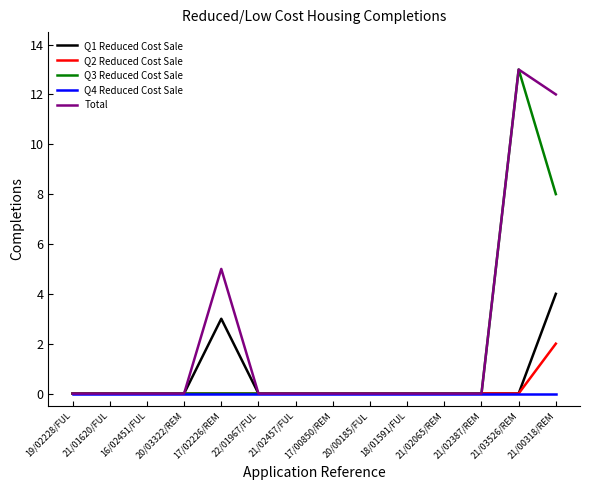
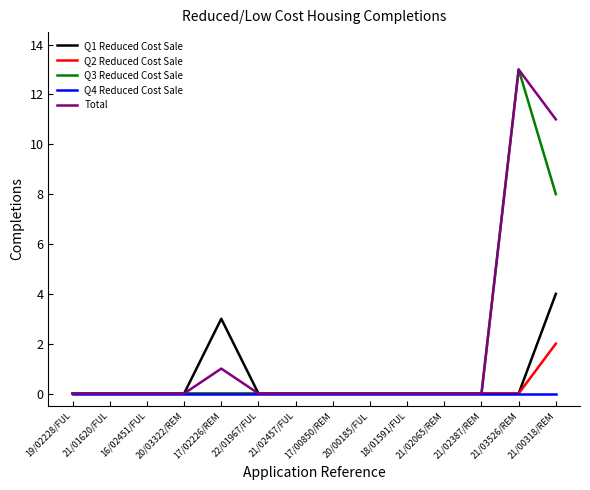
Total, 17/02226/REM: 5 -> 1
Total, 21/00318/REM: 12 -> 11
